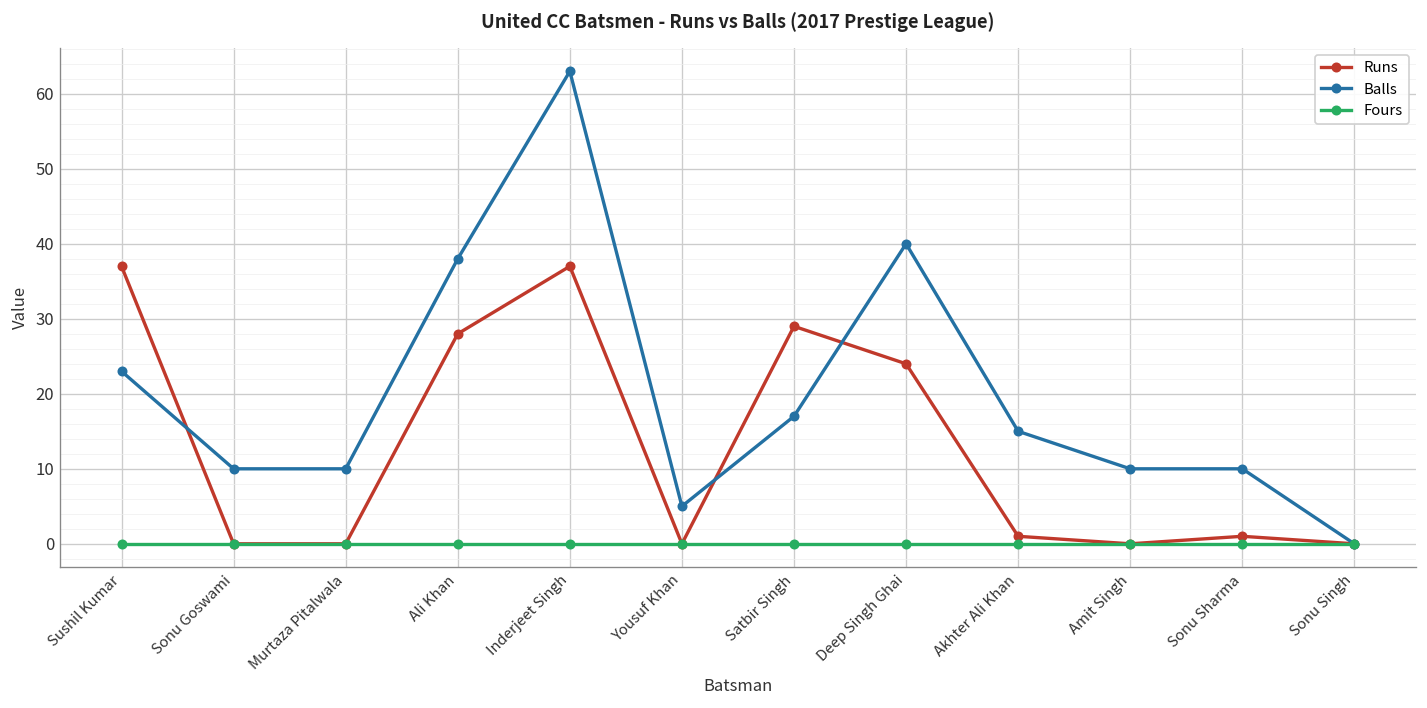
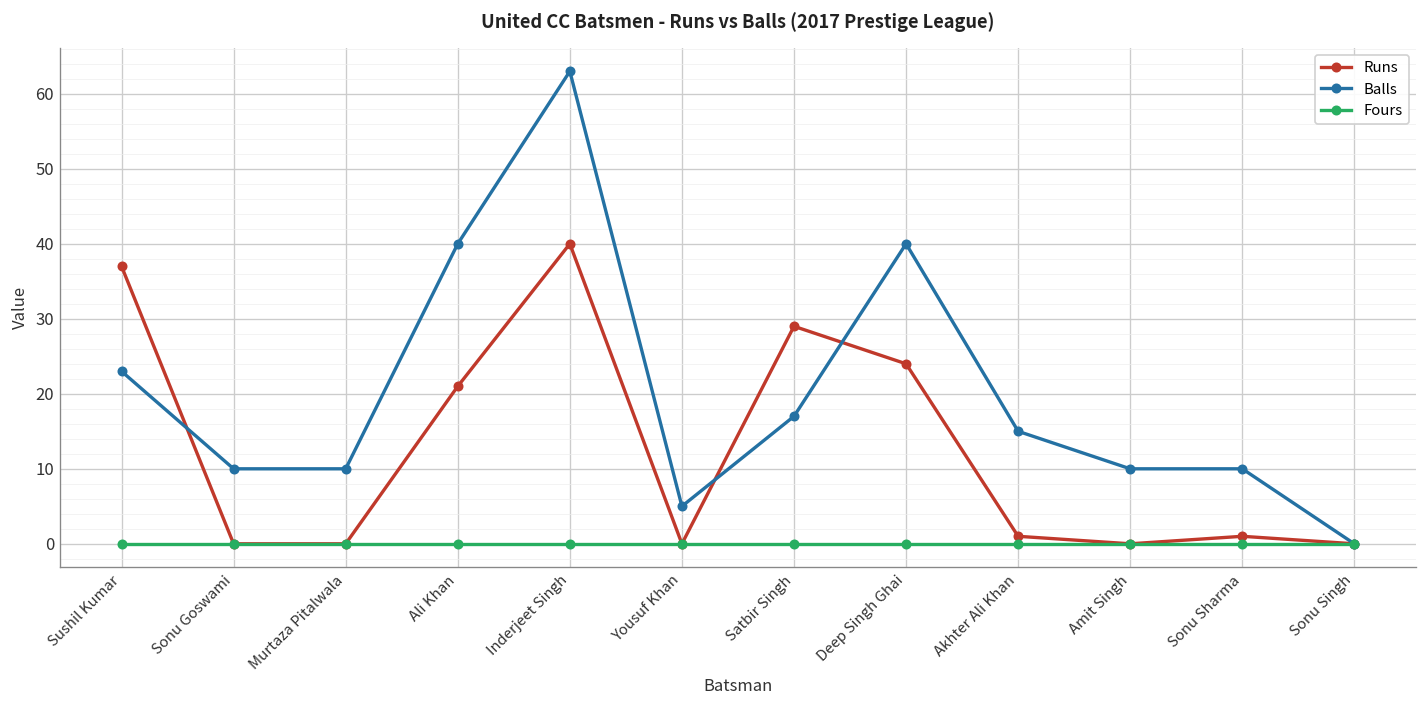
Runs, Ali Khan: 28 -> 21
Balls, Ali Khan: 38 -> 40
Runs, Inderjeet Singh: 37 -> 40
